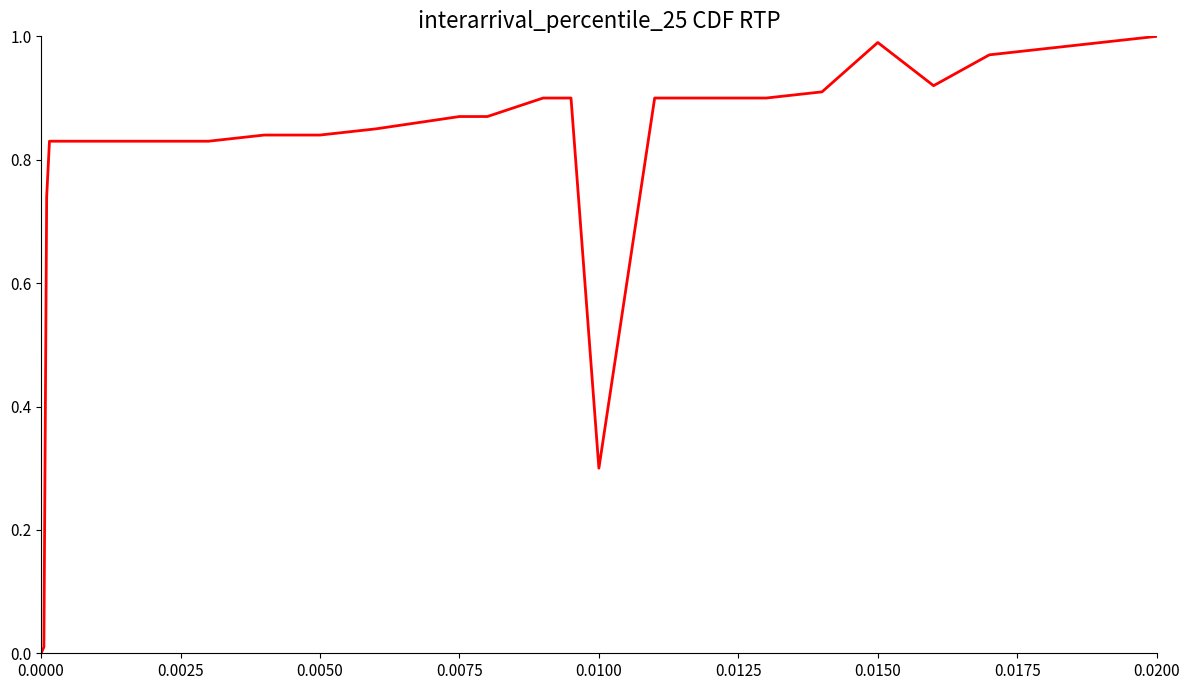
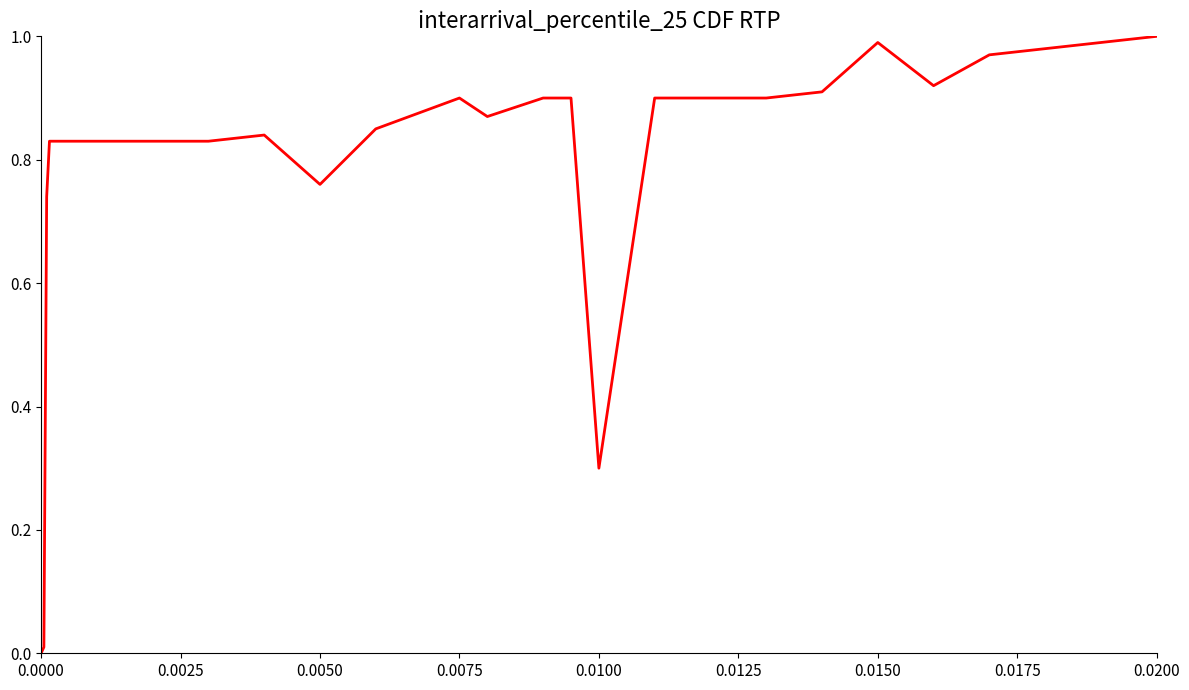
0.0050: 0.84 -> 0.76
0.0075: 0.87 -> 0.90
